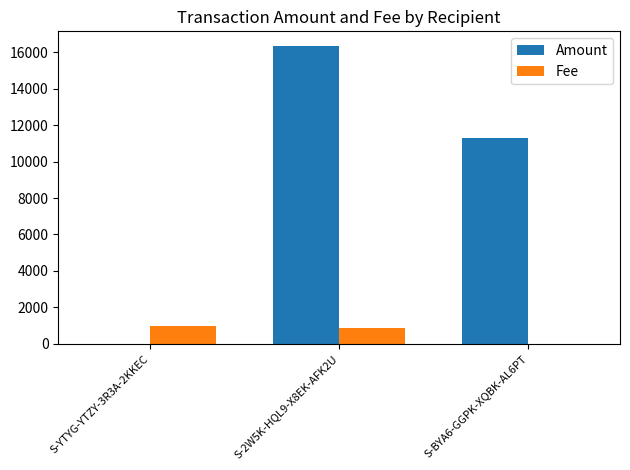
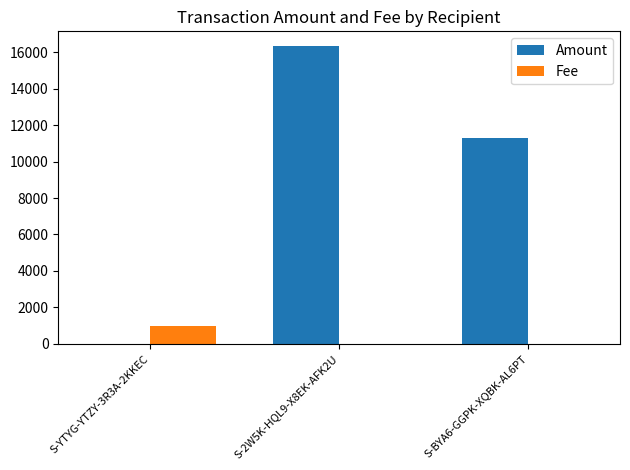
Fee, S-2W5K-HQL9-X8EK-AFK2U: 900 -> 0
